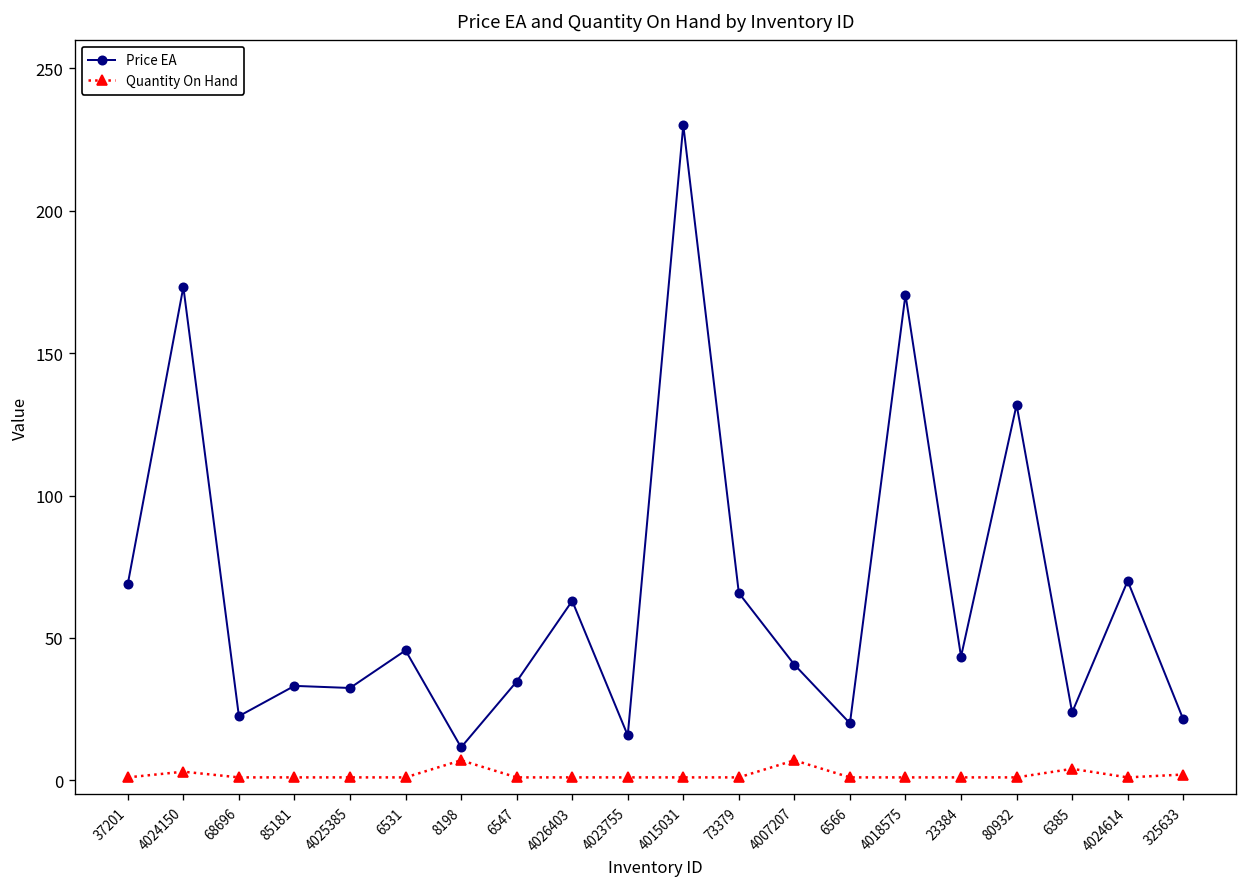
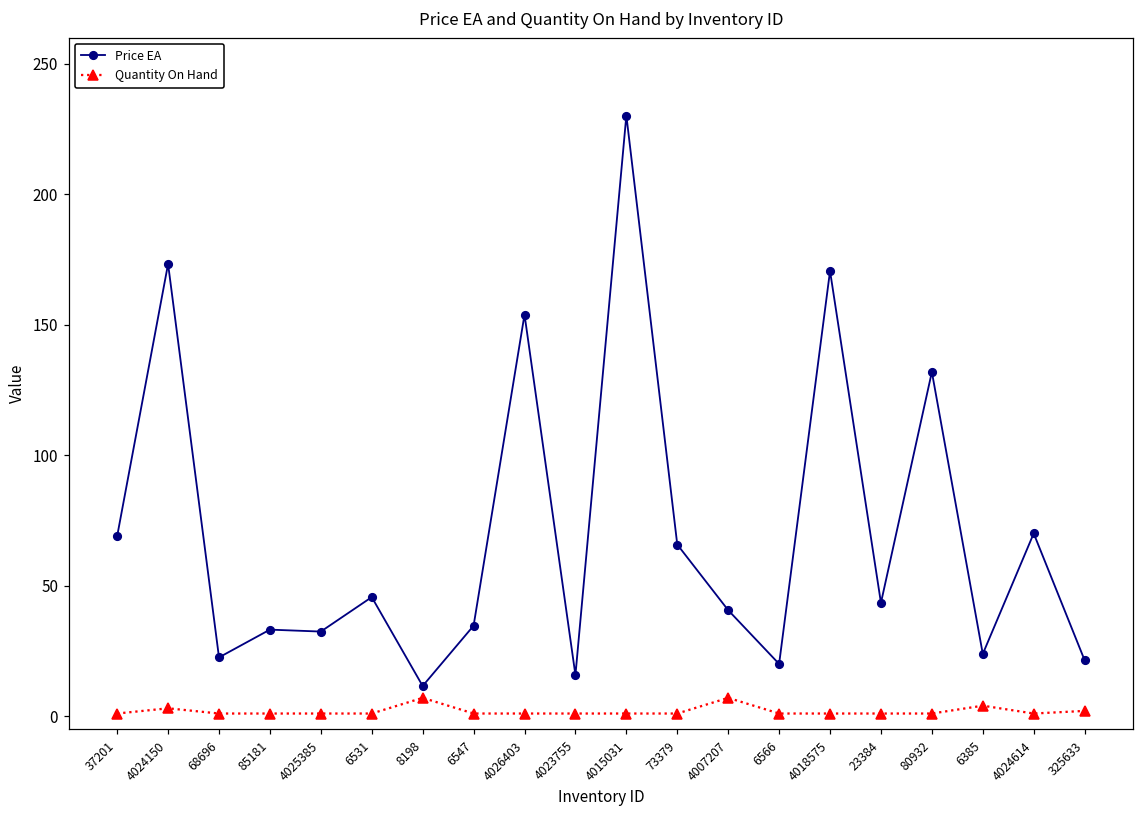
Price EA, 4026403: 63 -> 154
